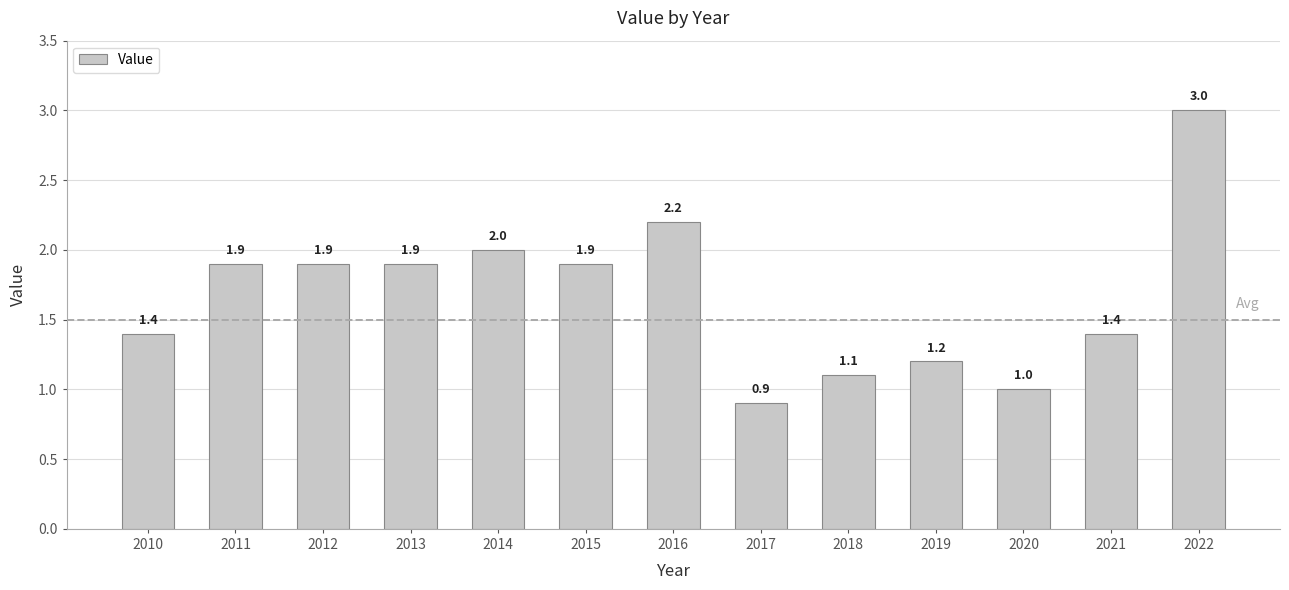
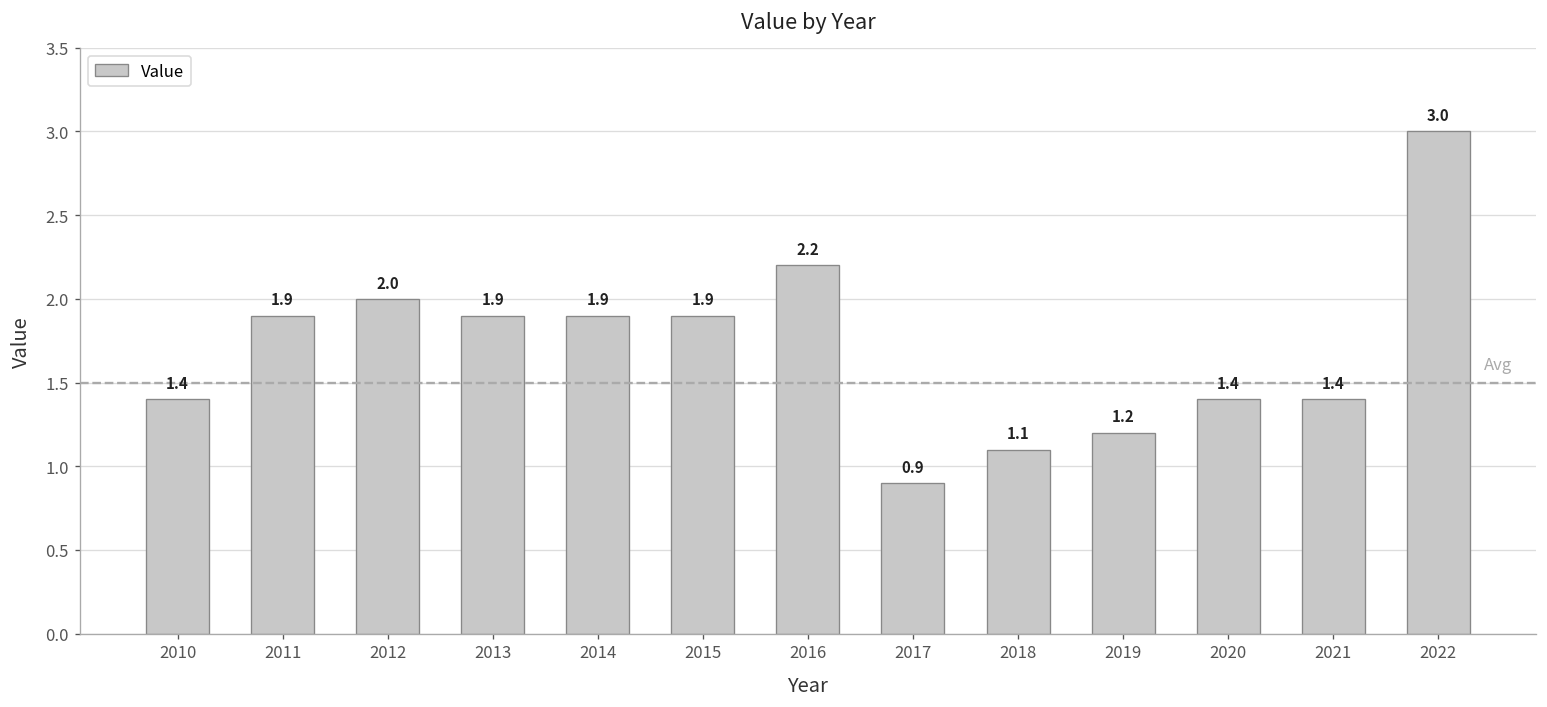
2012: 1.9 -> 2.0
2014: 2.0 -> 1.9
2020: 1.0 -> 1.4
